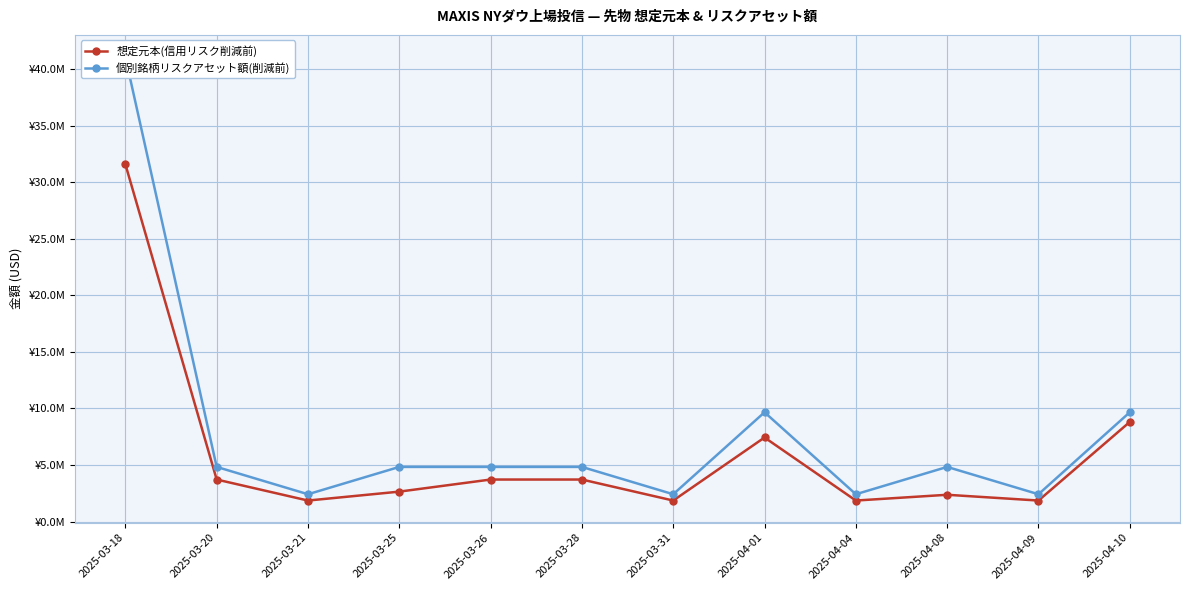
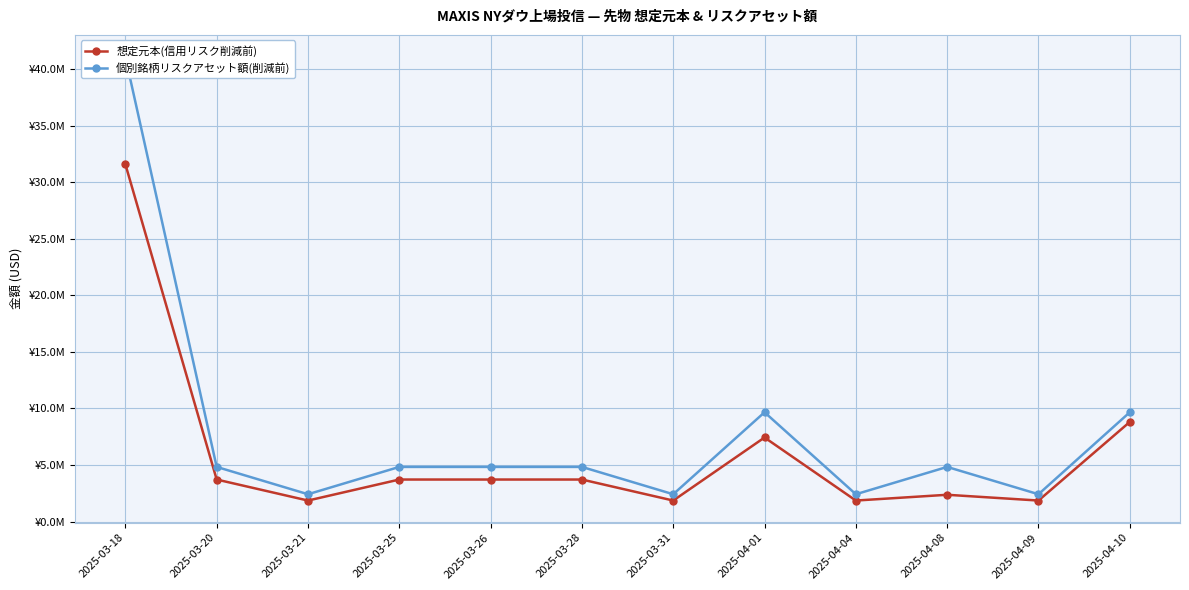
想定元本(信用リスク削減前), 2025-03-25: ¥2600000 -> ¥3700000
